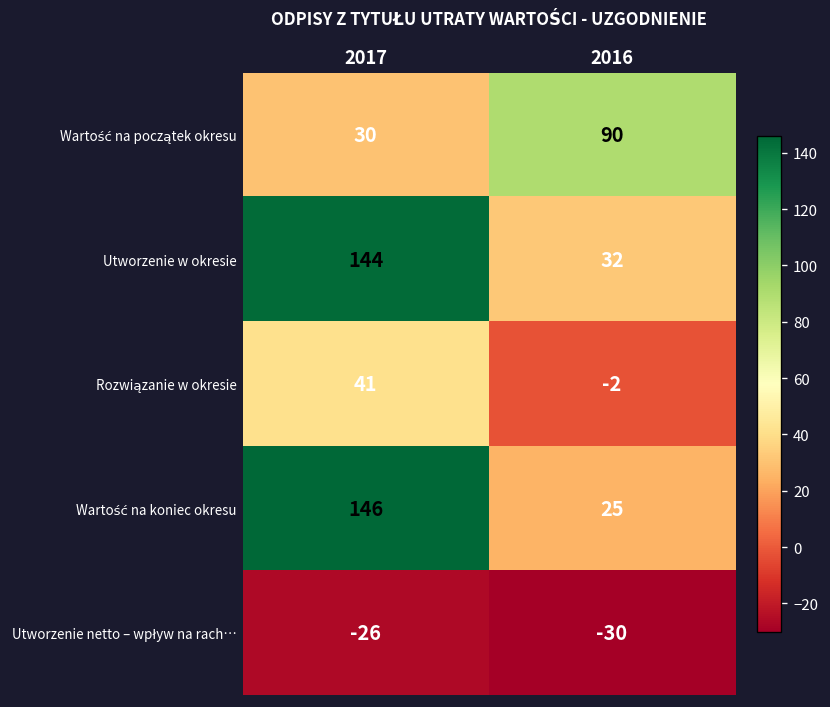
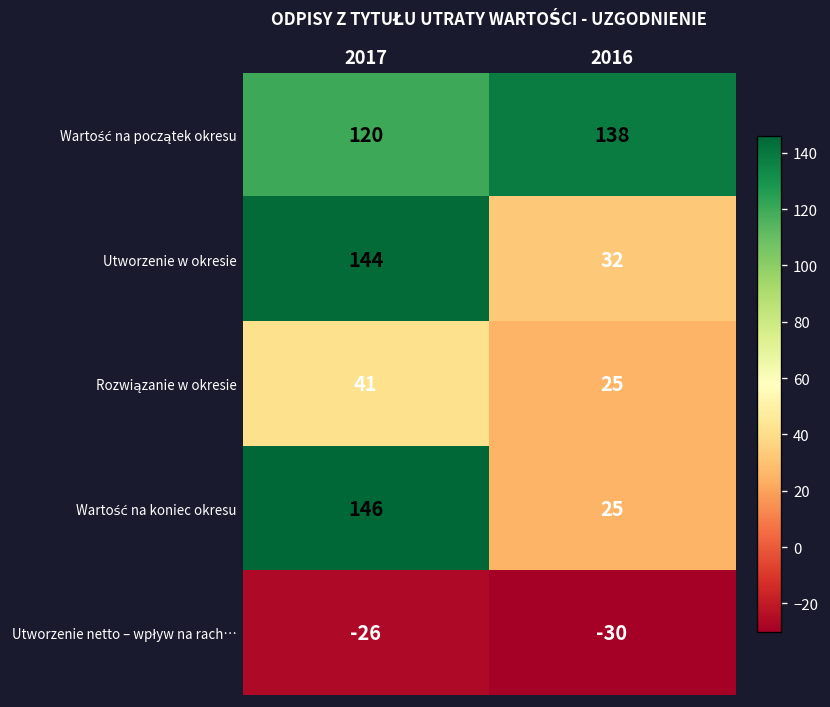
Wartość na początek okresu, 2017: 30 -> 120
Wartość na początek okresu, 2016: 90 -> 138
Rozwiązanie w okresie, 2016: -2 -> 25
